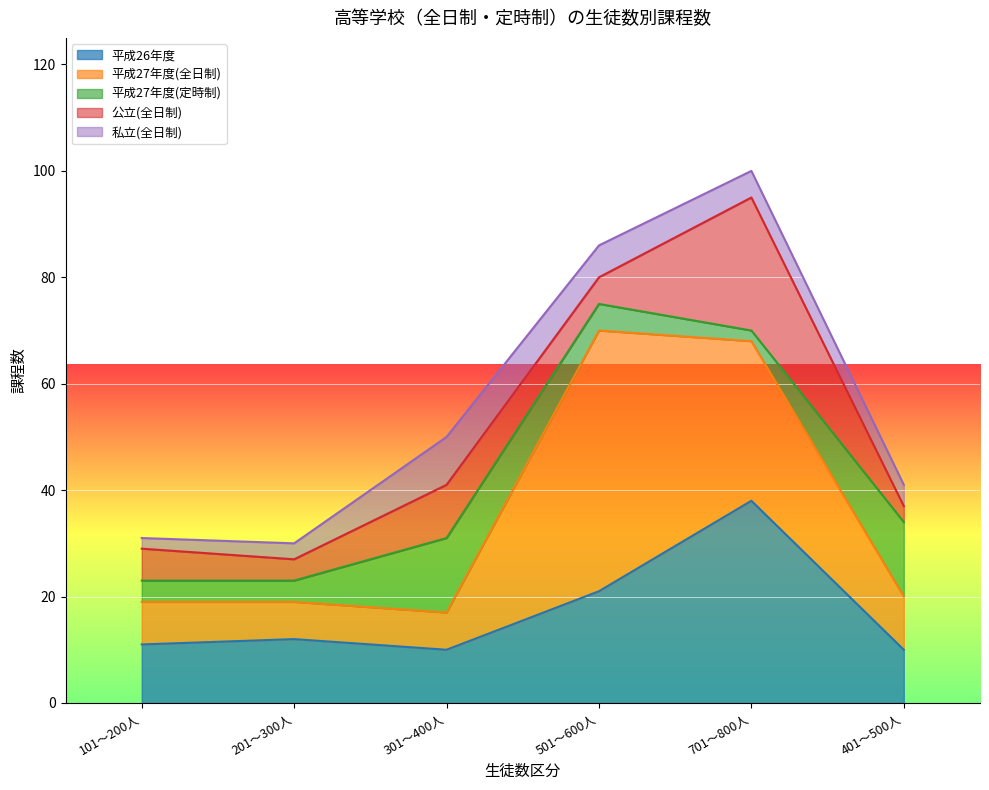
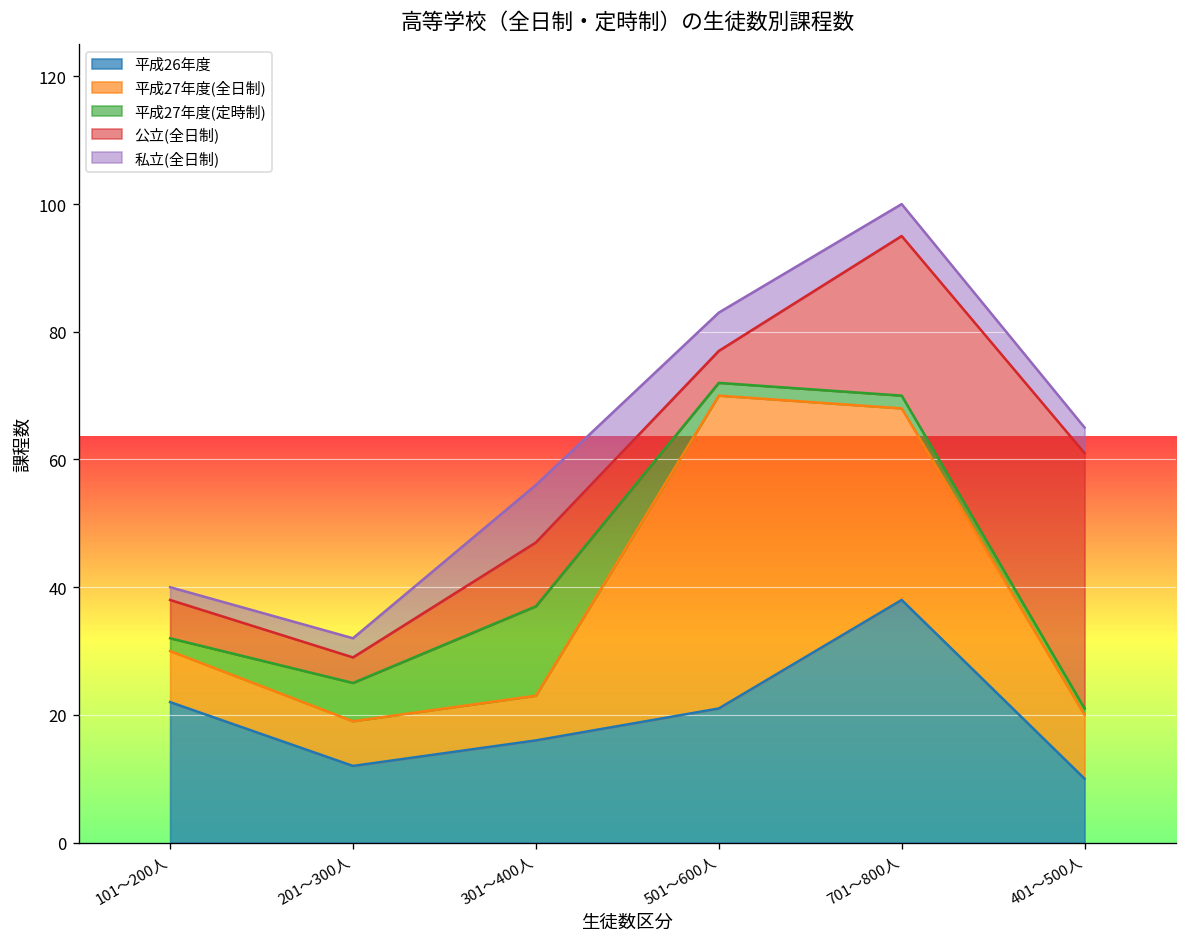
平成26年度, 101～200人: 11 -> 22
平成27年度(定時制), 101～200人: 4 -> 2
平成27年度(定時制), 201～300人: 4 -> 6
平成26年度, 301～400人: 10 -> 16
平成27年度(定時制), 501～600人: 5 -> 2
平成27年度(定時制), 401～500人: 14 -> 1
公立(全日制), 401～500人: 3 -> 40
